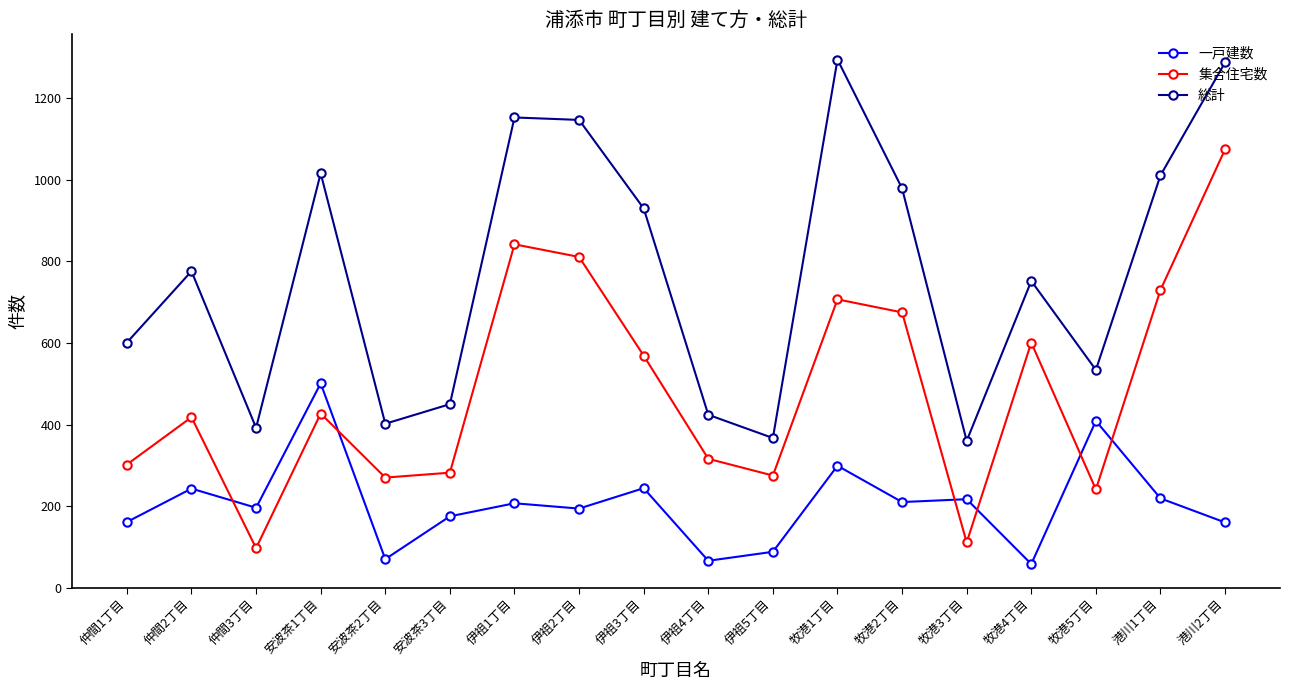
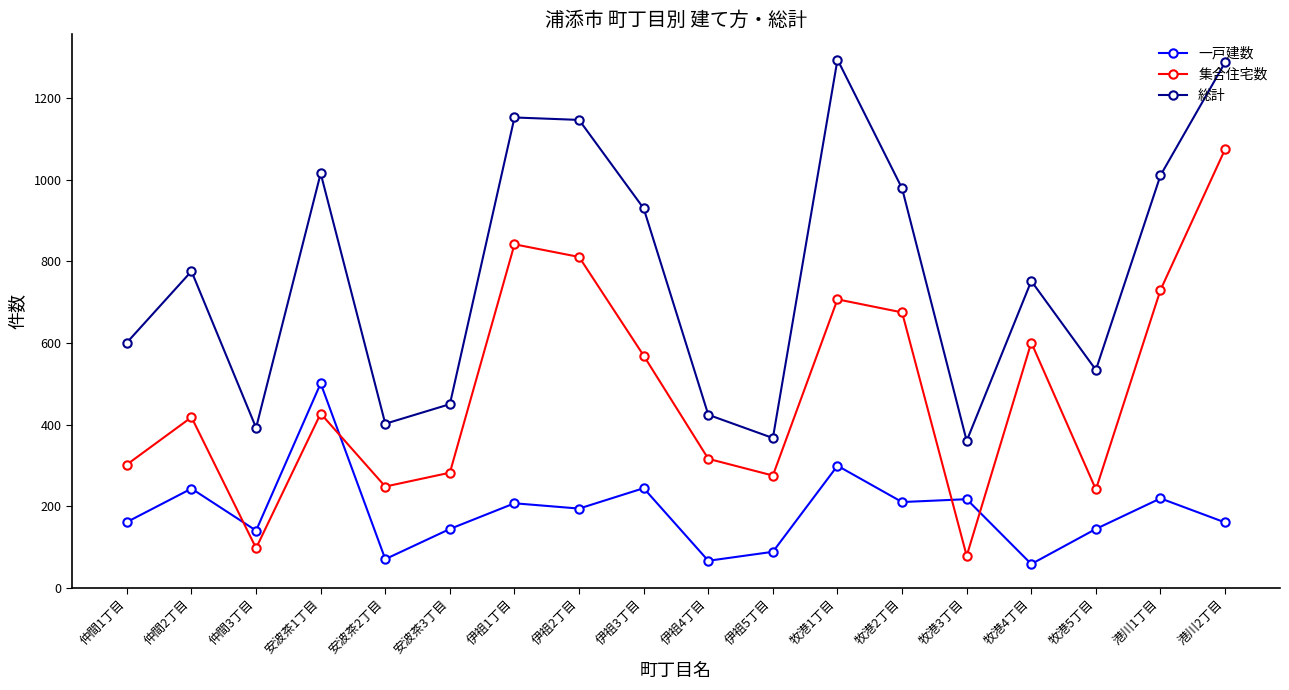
一戸建数, 仲間3丁目: 200 -> 140
集合住宅数, 安波茶2丁目: 270 -> 250
一戸建数, 安波茶3丁目: 180 -> 140
集合住宅数, 牧港3丁目: 110 -> 80
一戸建数, 牧港5丁目: 410 -> 140
